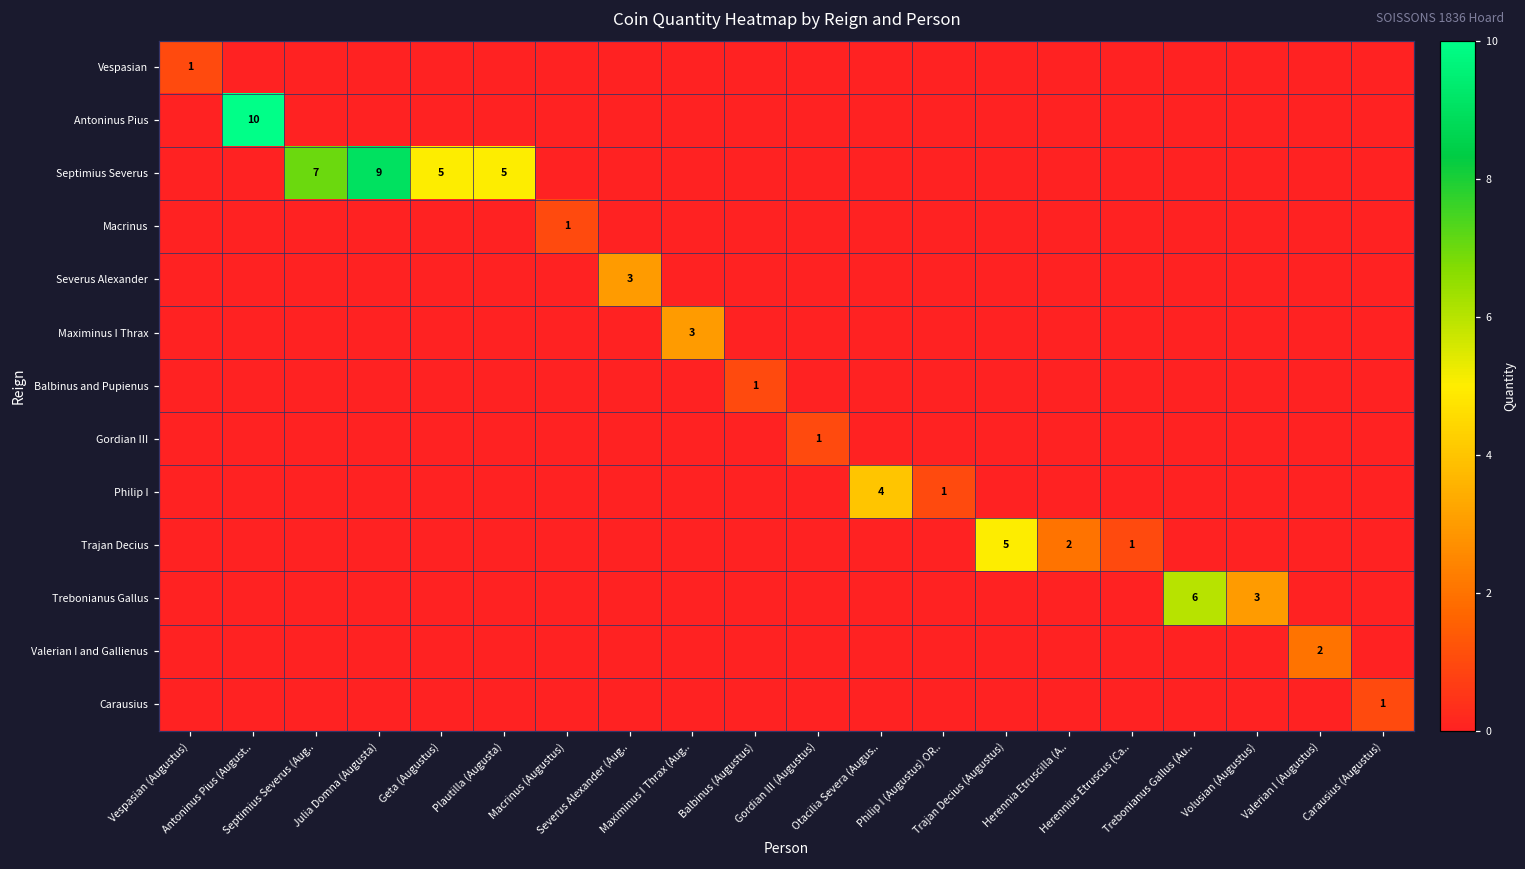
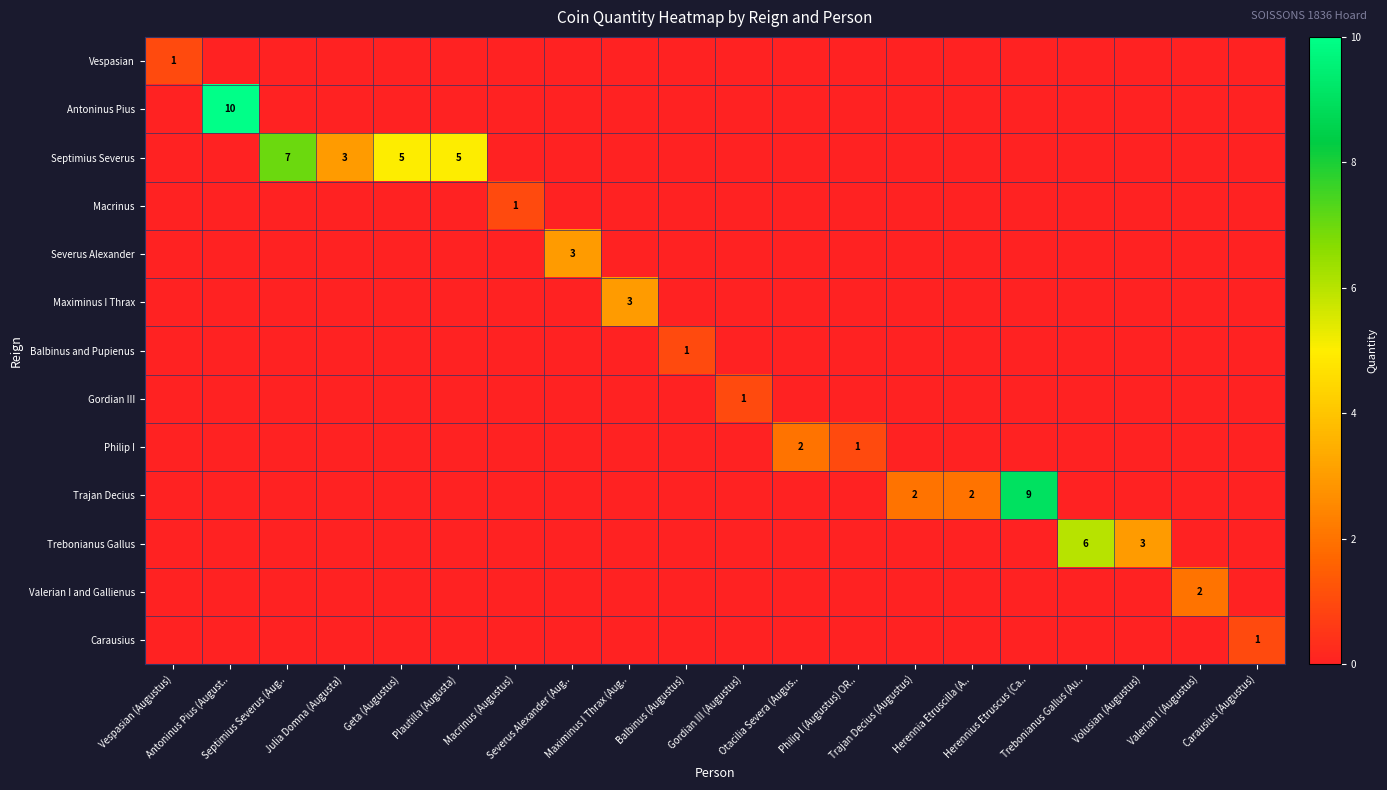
Septimius Severus, Julia Domna (Augusta): 9 -> 3
Philip I, Otacilia Severa (Augus..: 4 -> 2
Trajan Decius, Trajan Decius (Augustus): 5 -> 2
Trajan Decius, Herennius Etruscus (Ca..: 1 -> 9
